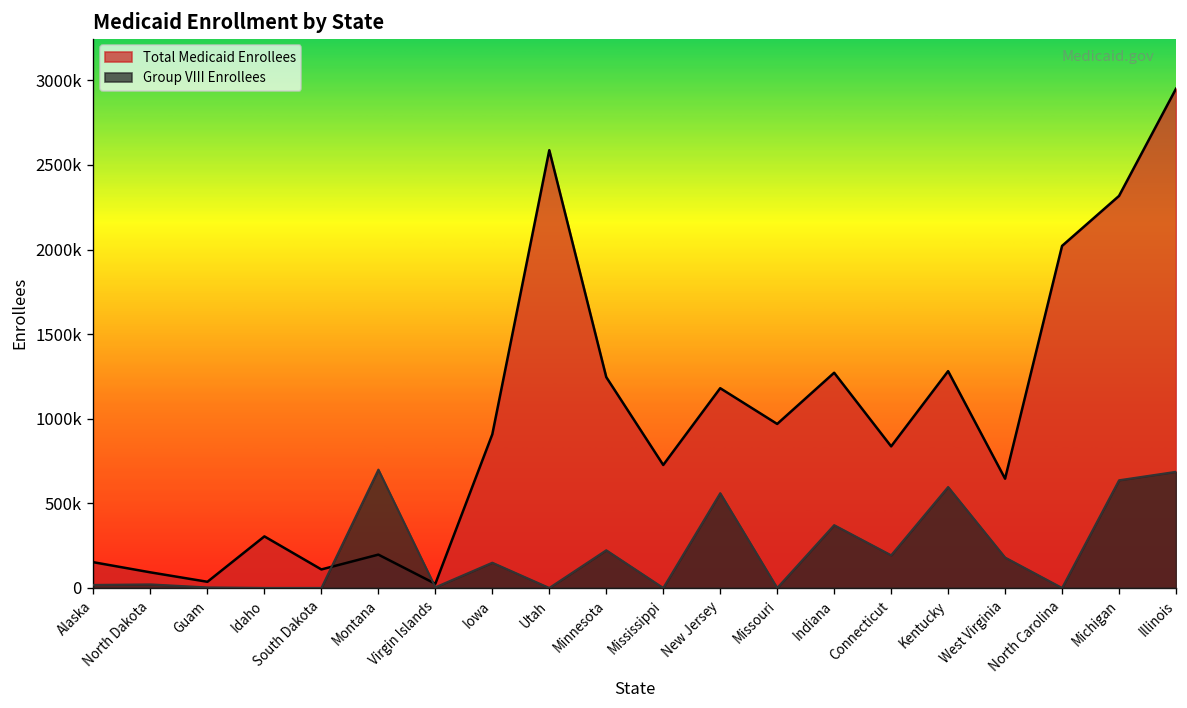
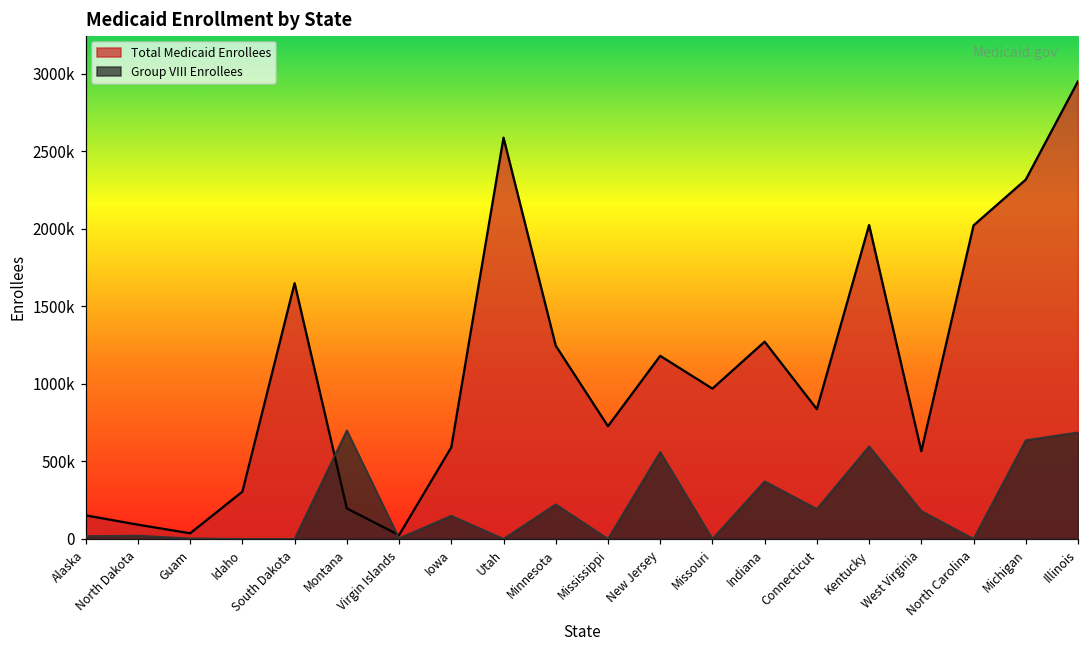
Total Medicaid Enrollees, South Dakota: 110000 -> 1650000
Total Medicaid Enrollees, Iowa: 910000 -> 590000
Total Medicaid Enrollees, Kentucky: 1280000 -> 2020000
Total Medicaid Enrollees, West Virginia: 650000 -> 570000
